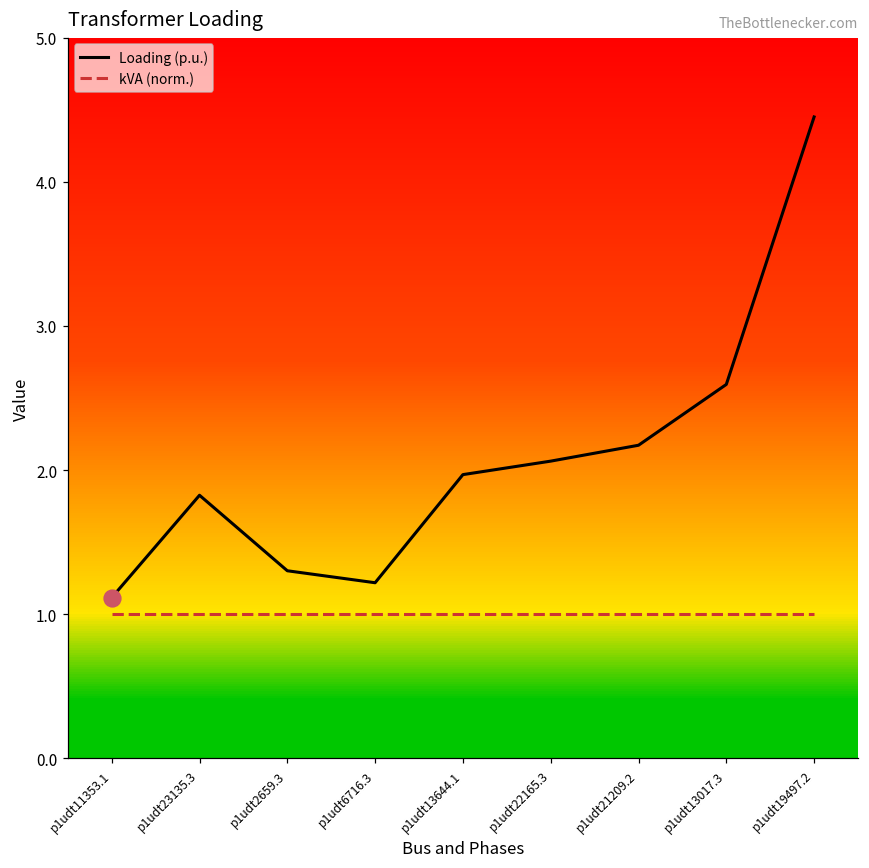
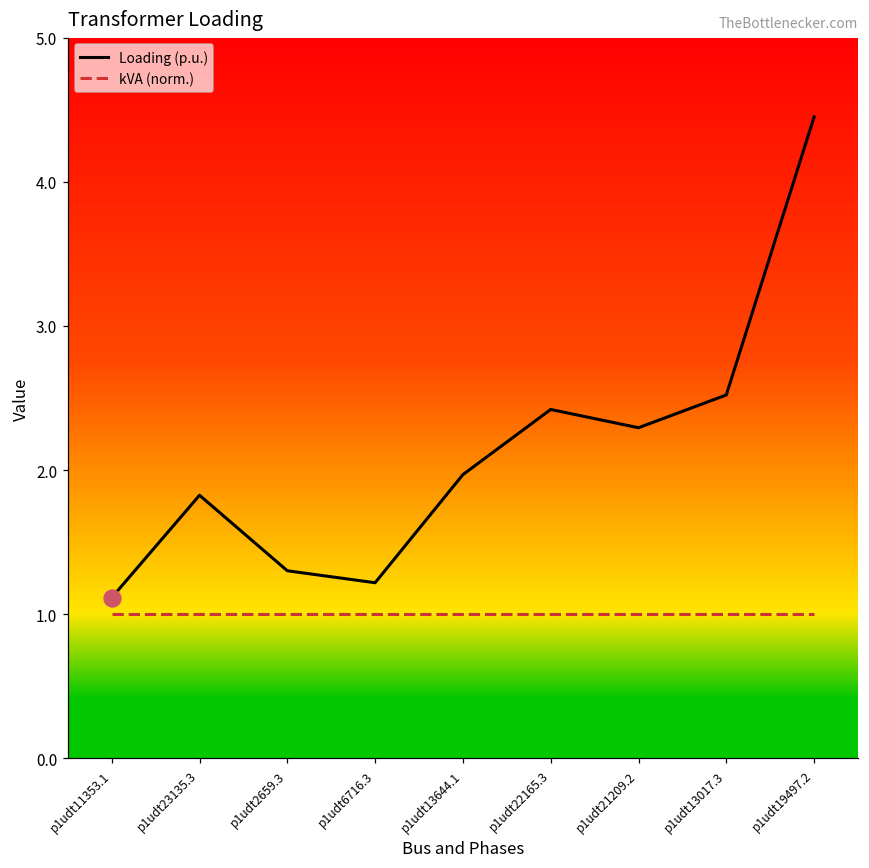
Loading (p.u.), p1udt22165.3: 2.06 -> 2.42
Loading (p.u.), p1udt21209.2: 2.17 -> 2.29
Loading (p.u.), p1udt13017.3: 2.59 -> 2.52
